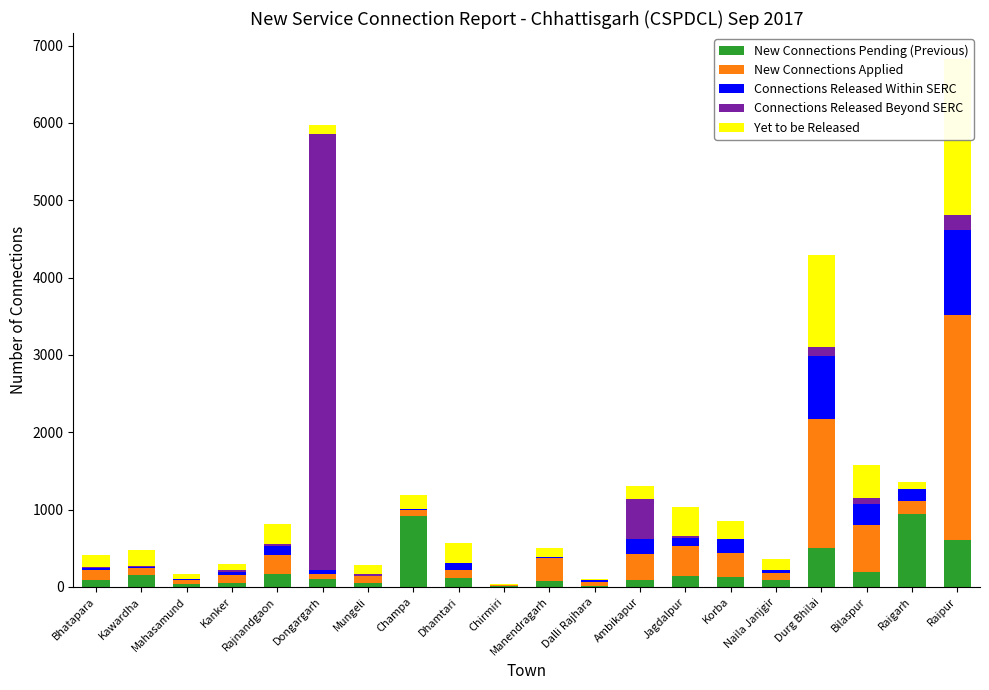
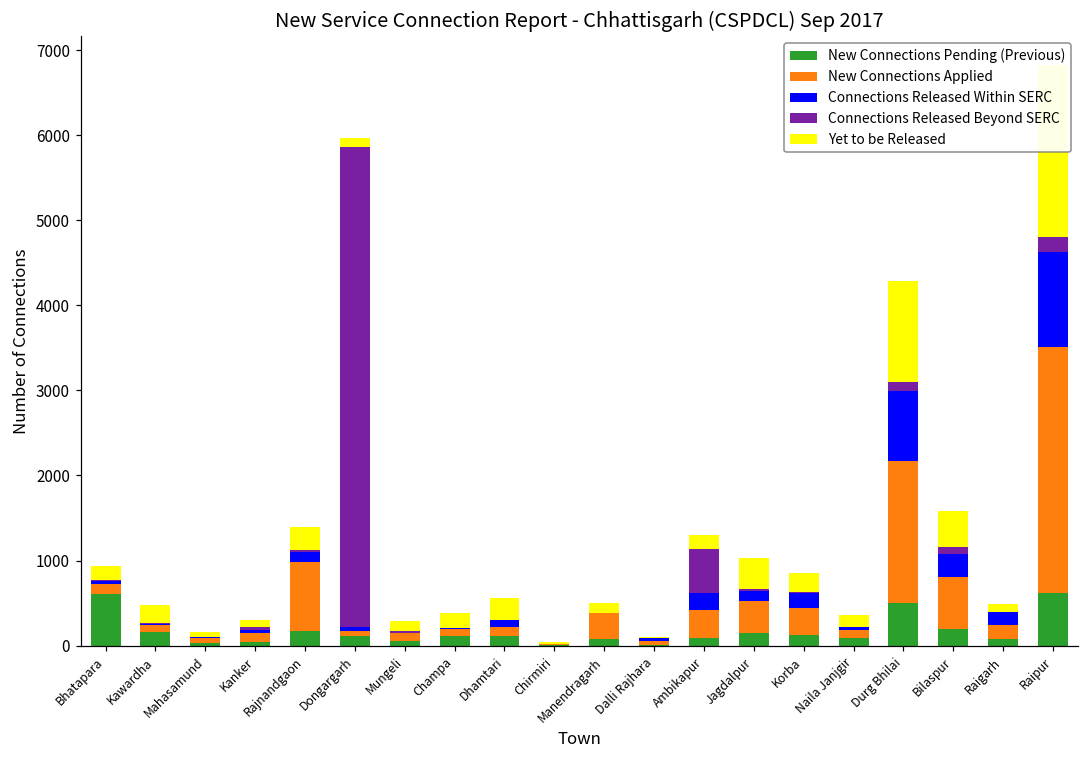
New Connections Pending (Previous), Bhatapara: 100 -> 600
New Connections Applied, Rajnandgaon: 200 -> 800
New Connections Pending (Previous), Champa: 900 -> 100
New Connections Pending (Previous), Raigarh: 900 -> 100
